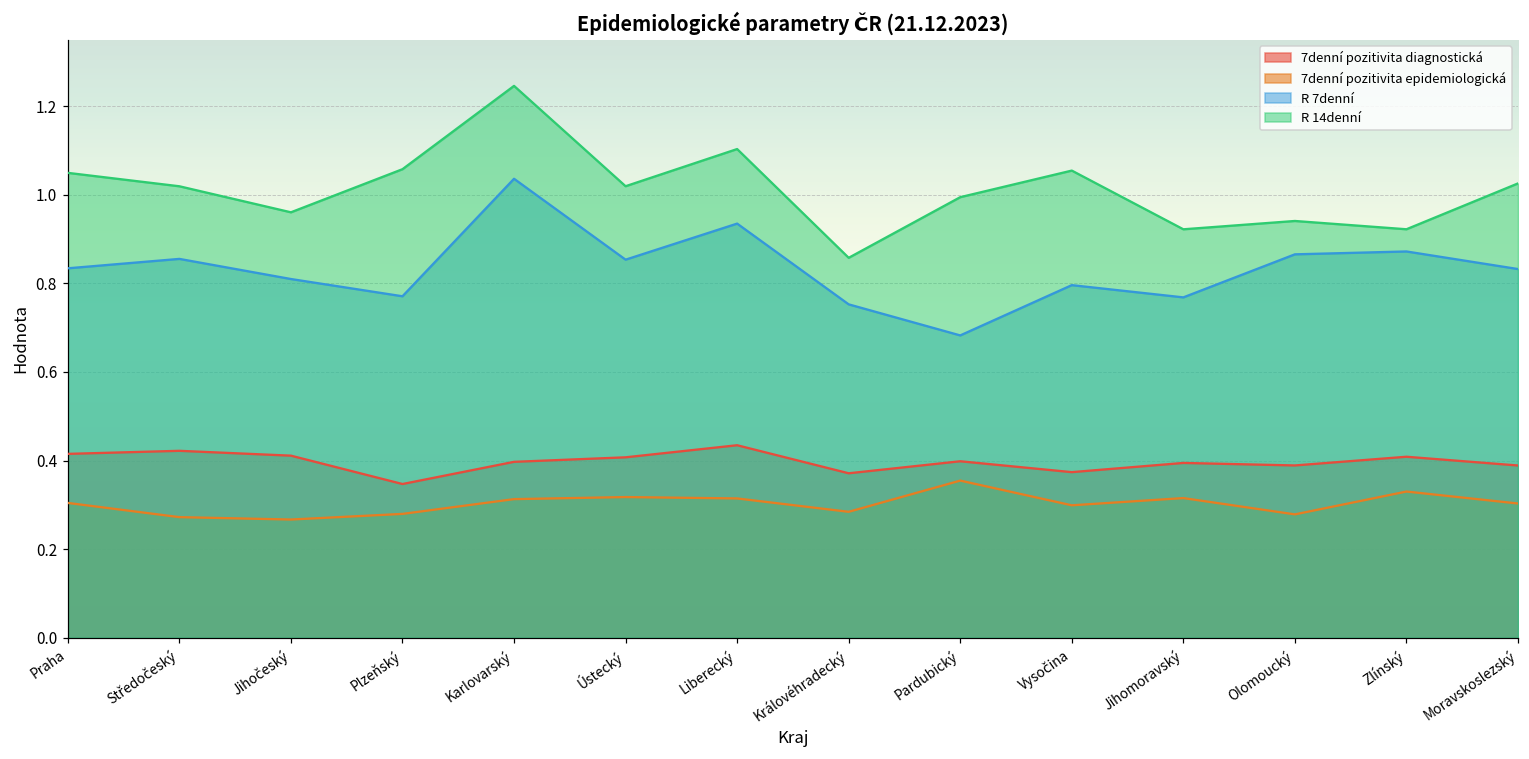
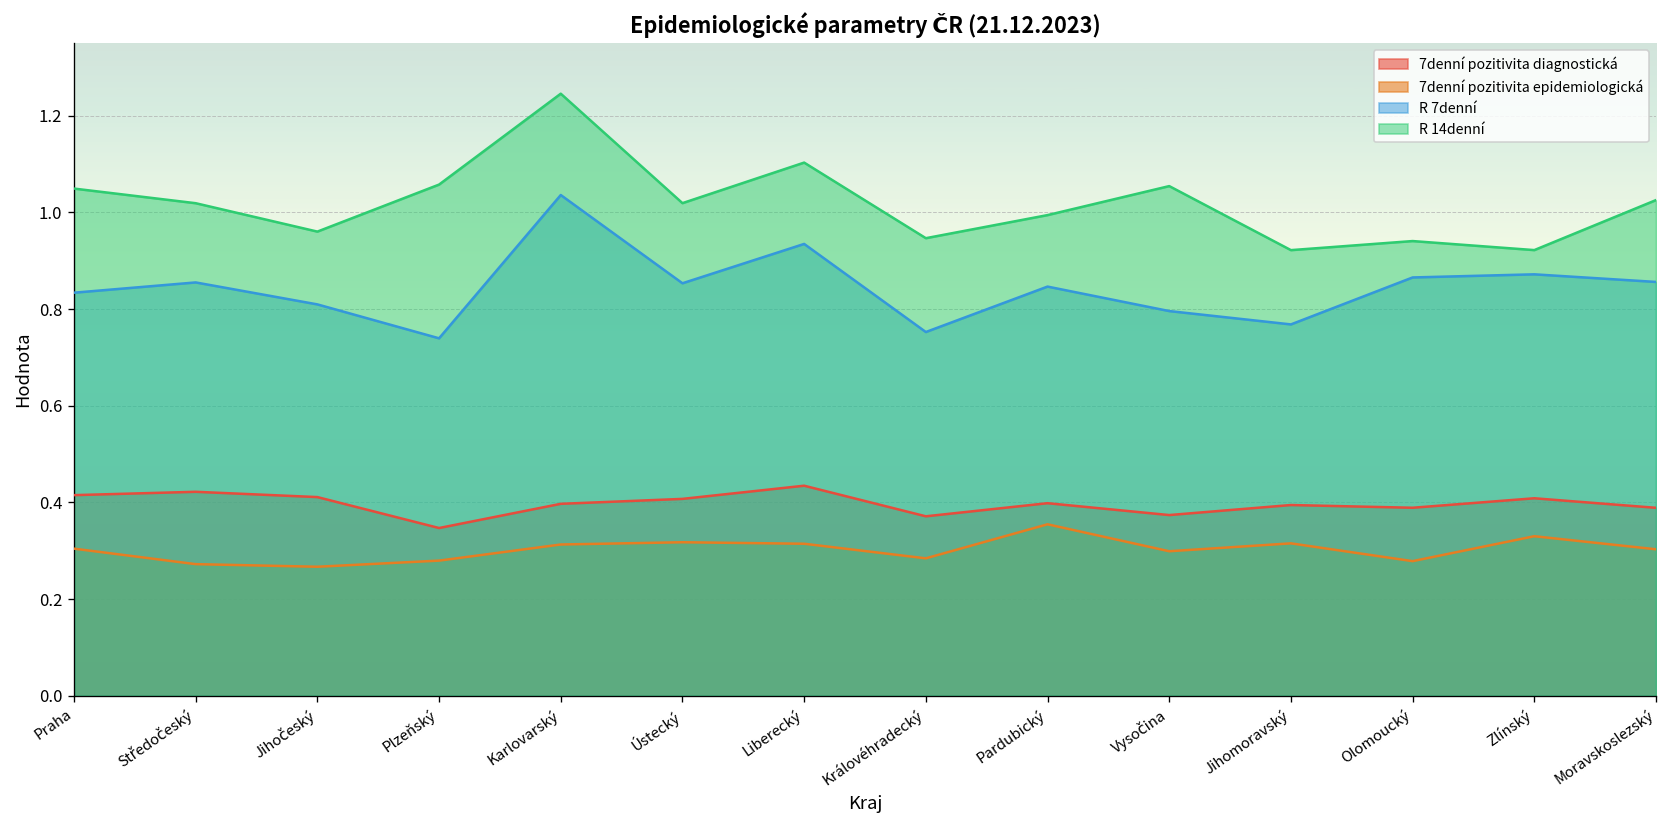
R 7denní, Plzeňský: 0.77 -> 0.74
R 14denní, Královéhradecký: 0.86 -> 0.95
R 7denní, Pardubický: 0.68 -> 0.85
R 7denní, Moravskoslezský: 0.83 -> 0.86
